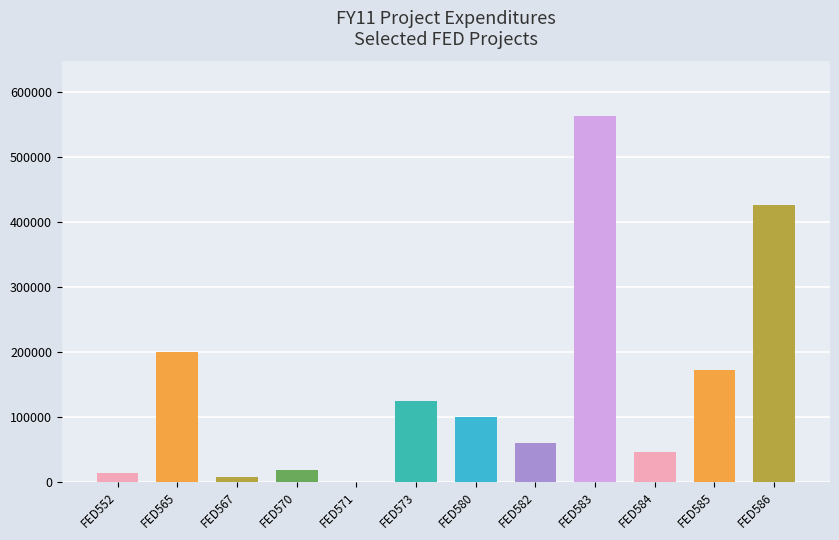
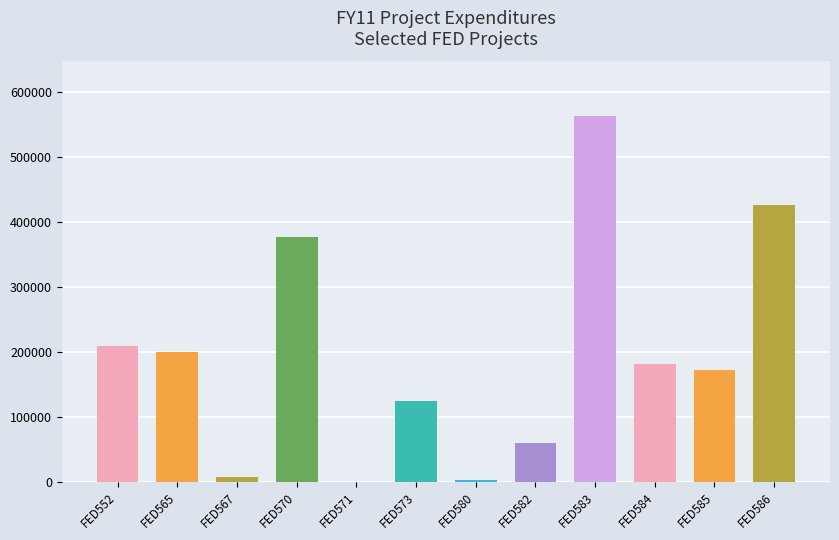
FED552: 10000 -> 210000
FED570: 20000 -> 380000
FED580: 100000 -> 0
FED584: 50000 -> 180000
